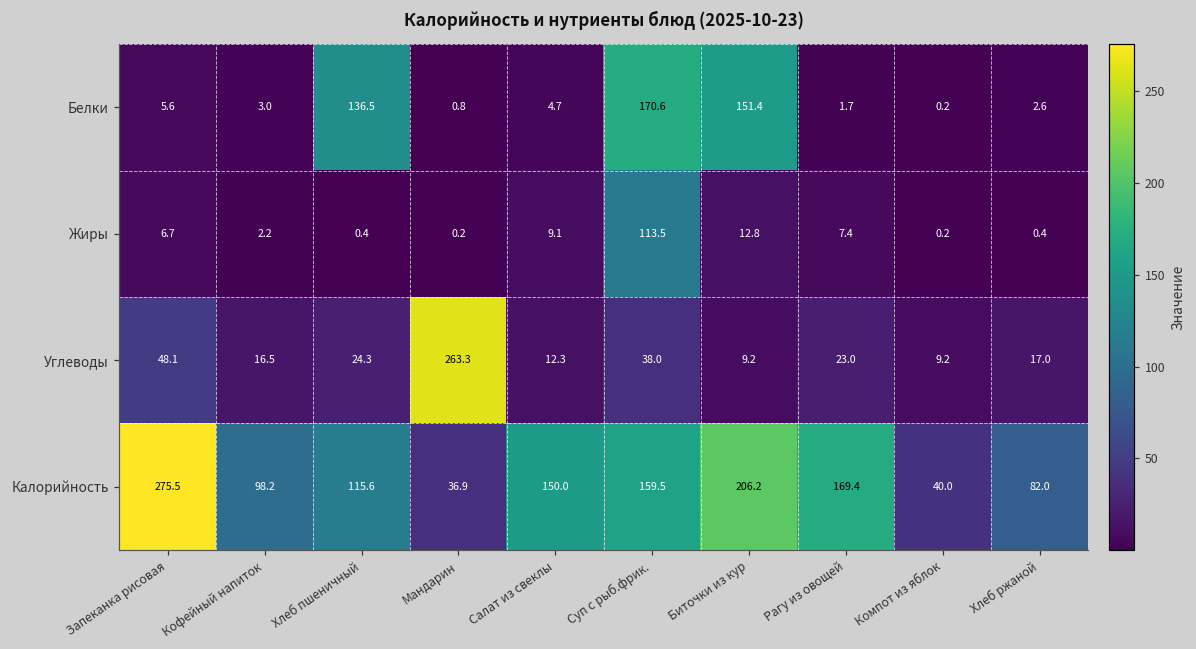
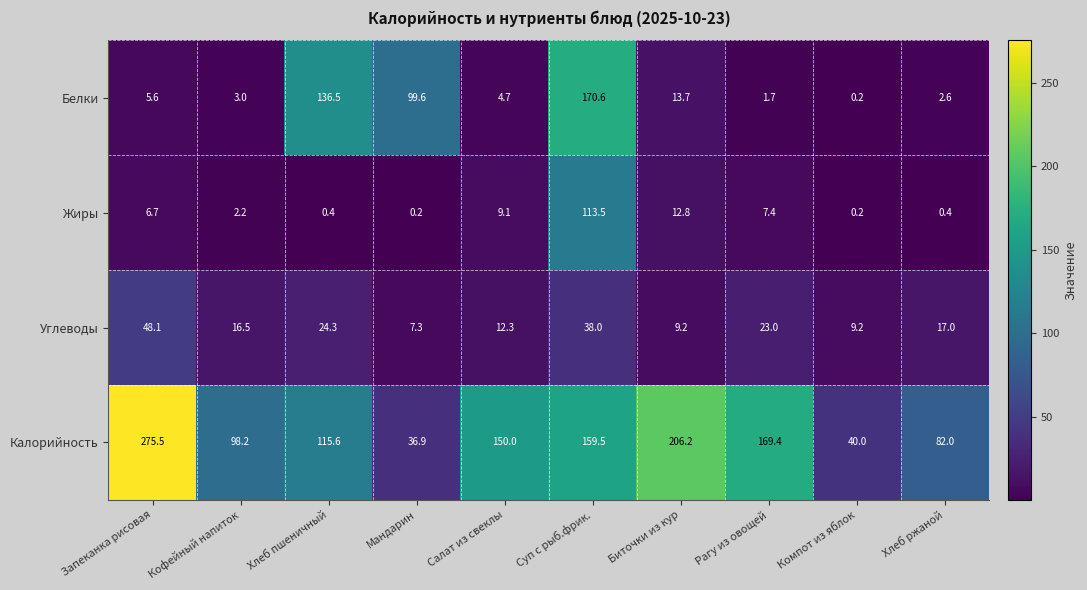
Белки, Мандарин: 0.8 -> 99.6
Белки, Биточки из кур: 151.4 -> 13.7
Углеводы, Мандарин: 263.3 -> 7.3
